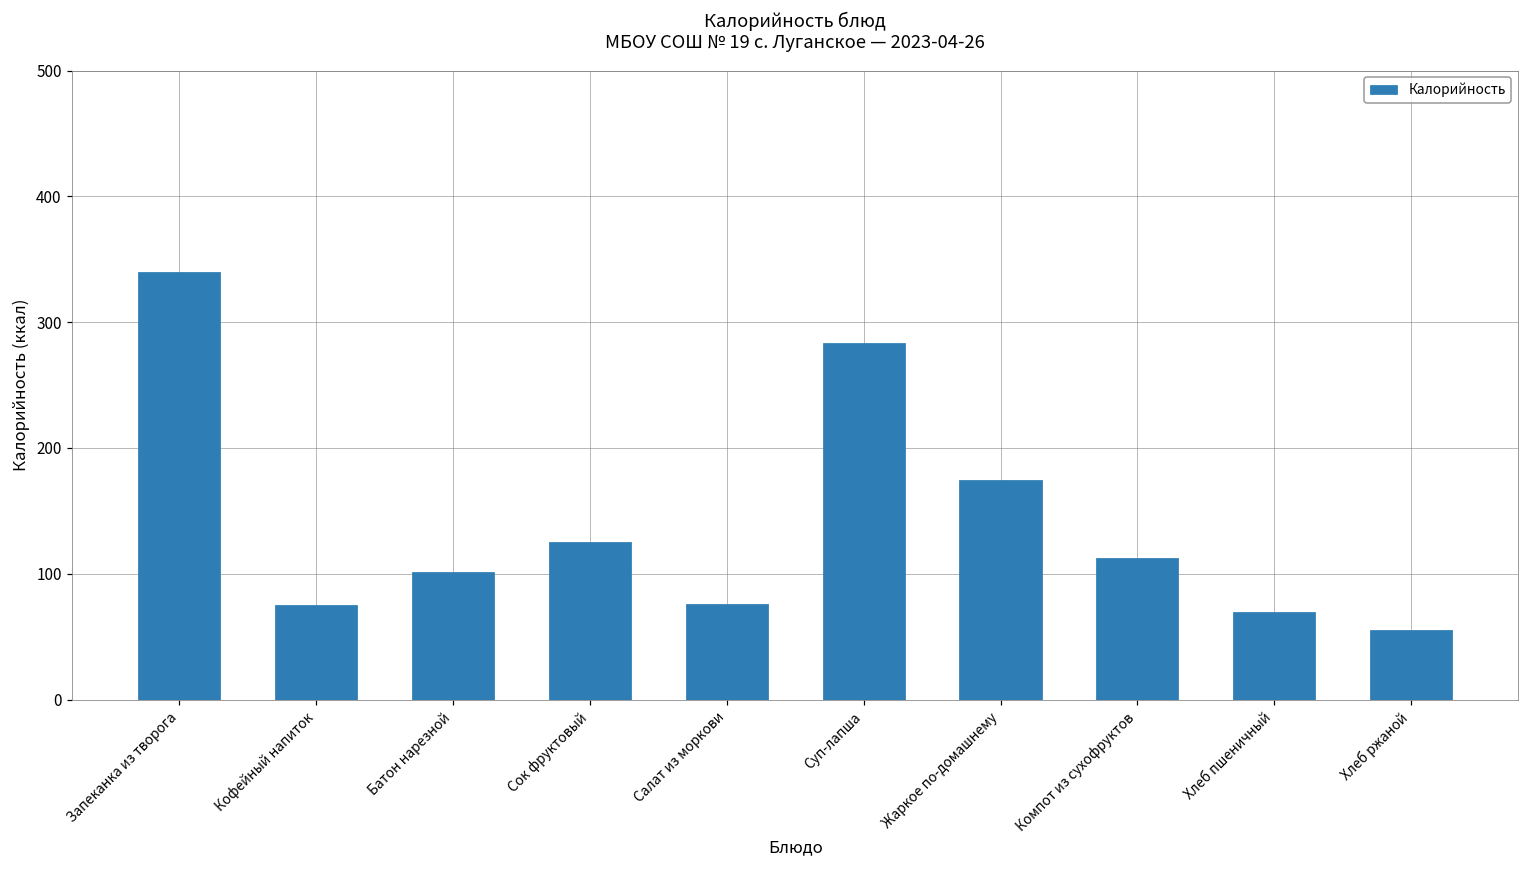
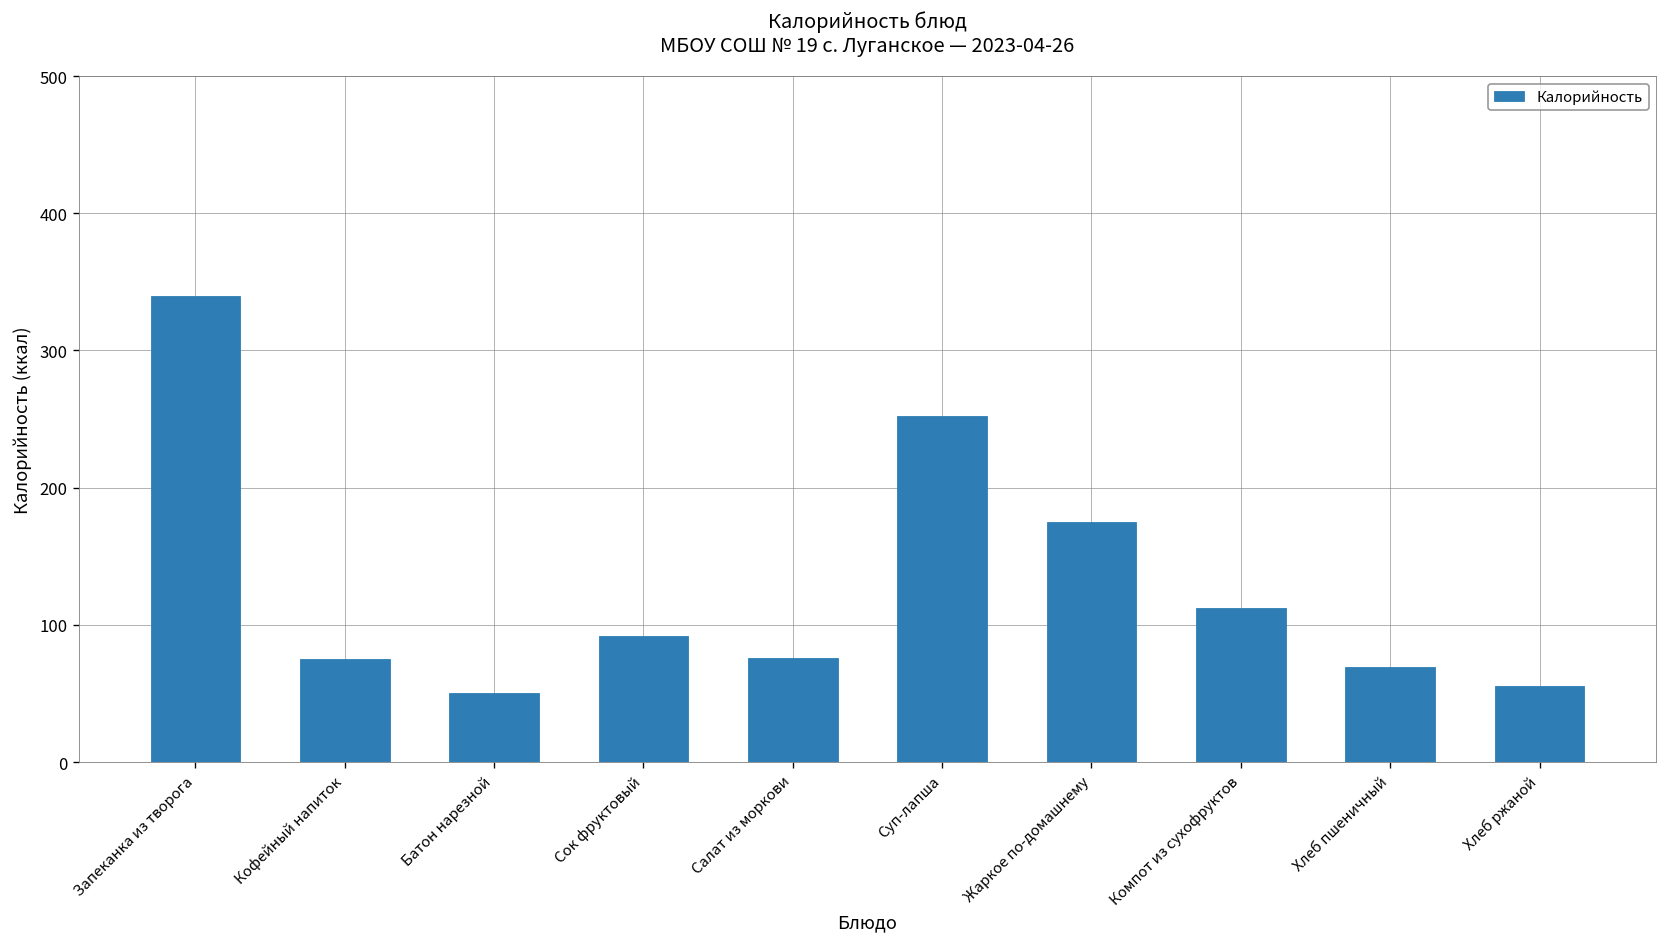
Батон нарезной: 102 -> 50
Сок фруктовый: 125 -> 92
Суп-лапша: 283 -> 252
